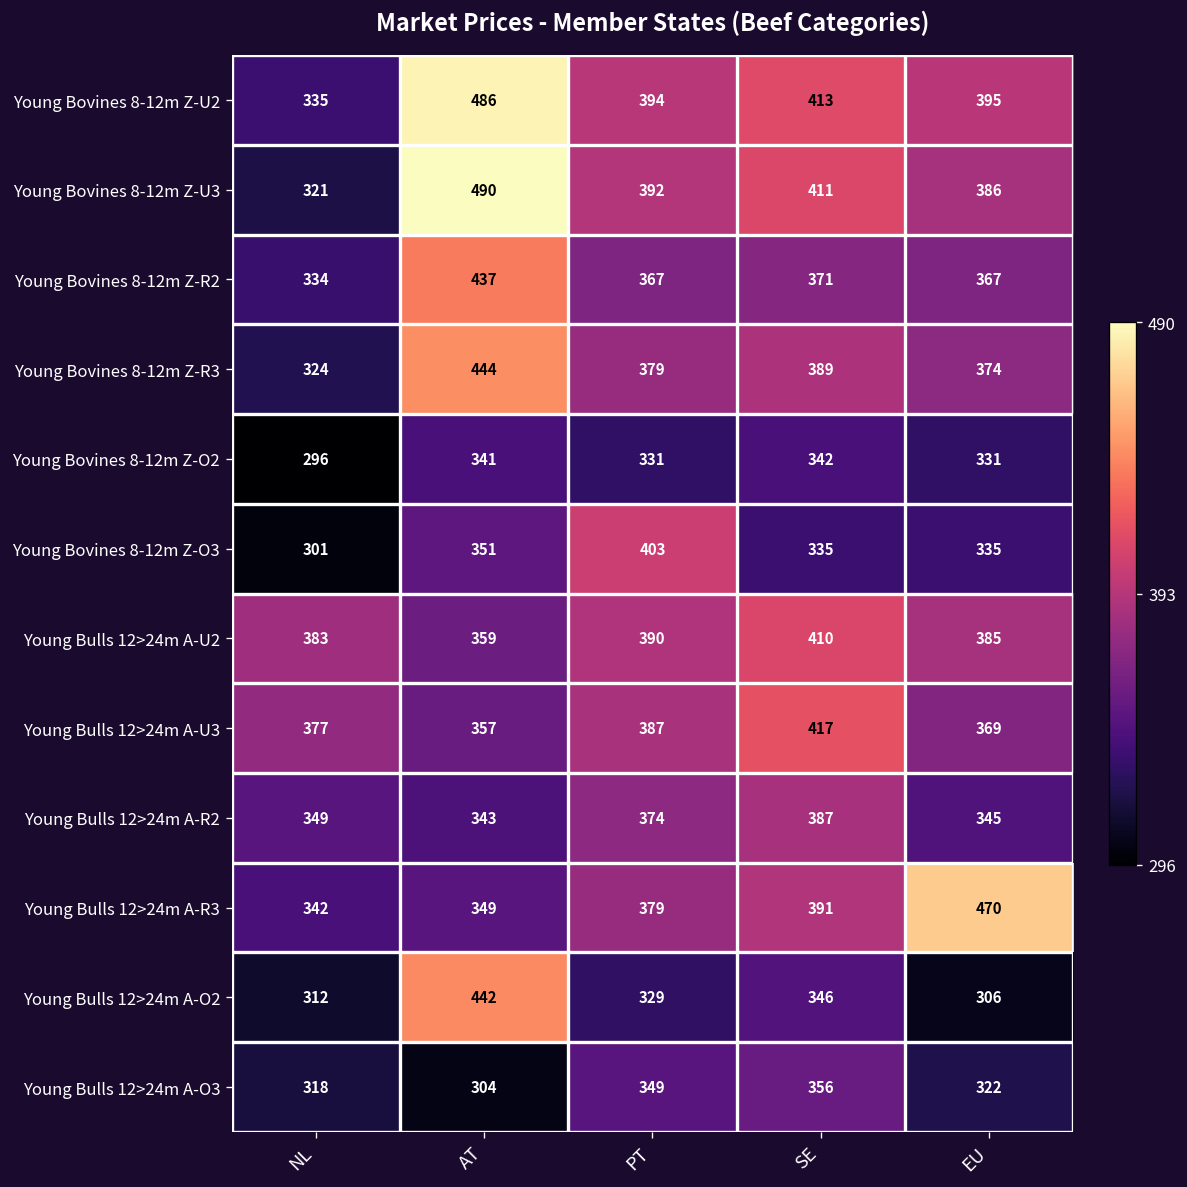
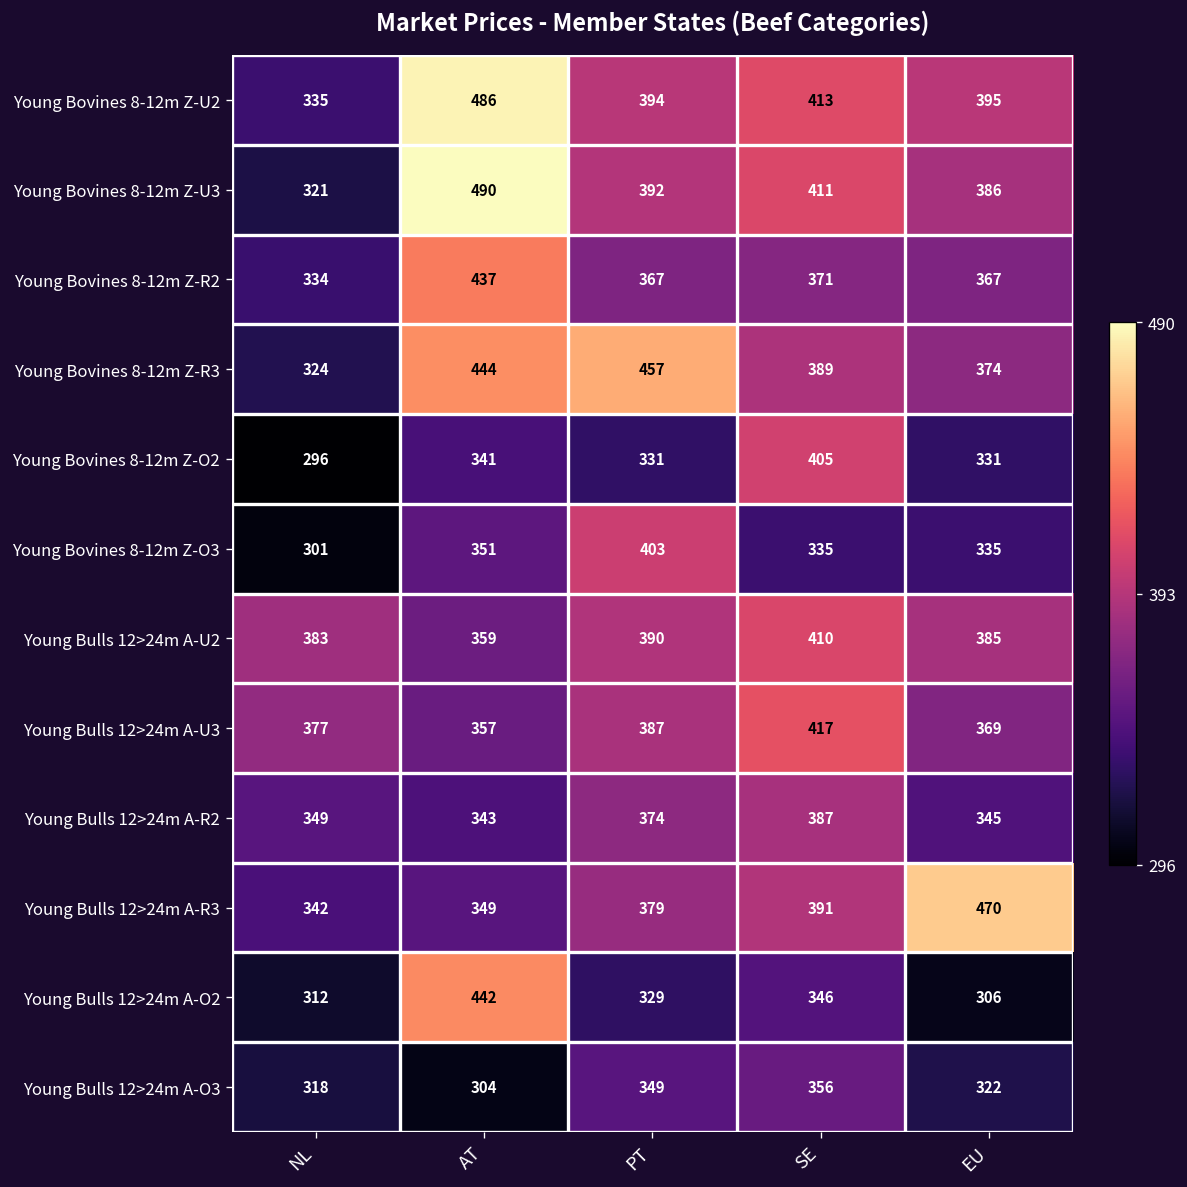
Young Bovines 8-12m Z-R3, PT: 379 -> 457
Young Bovines 8-12m Z-O2, SE: 342 -> 405
